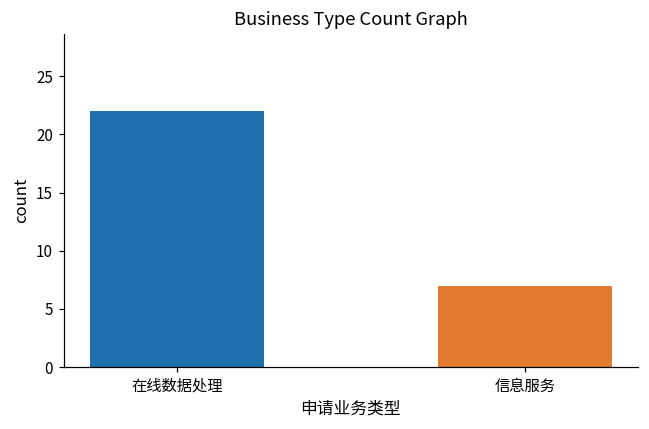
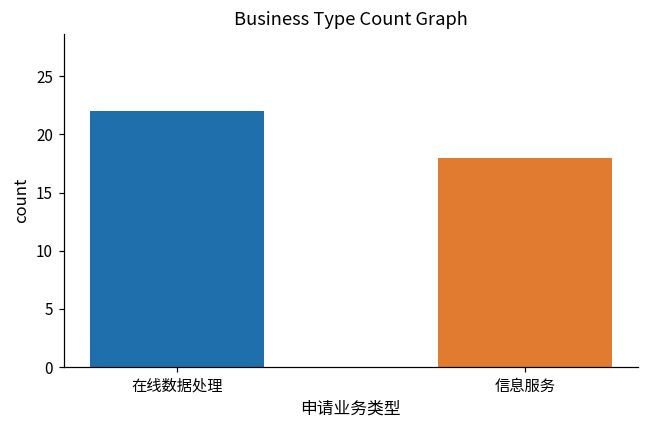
信息服务: 7 -> 18
